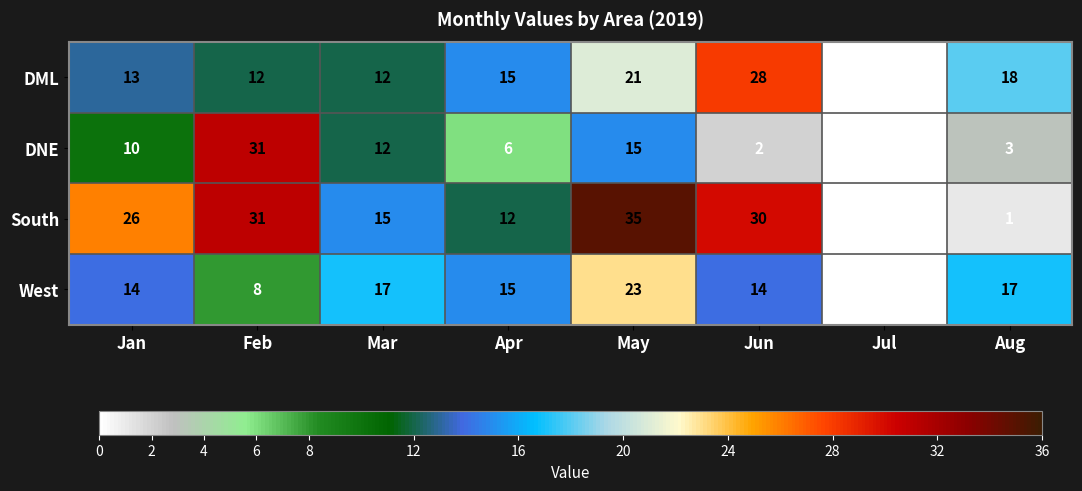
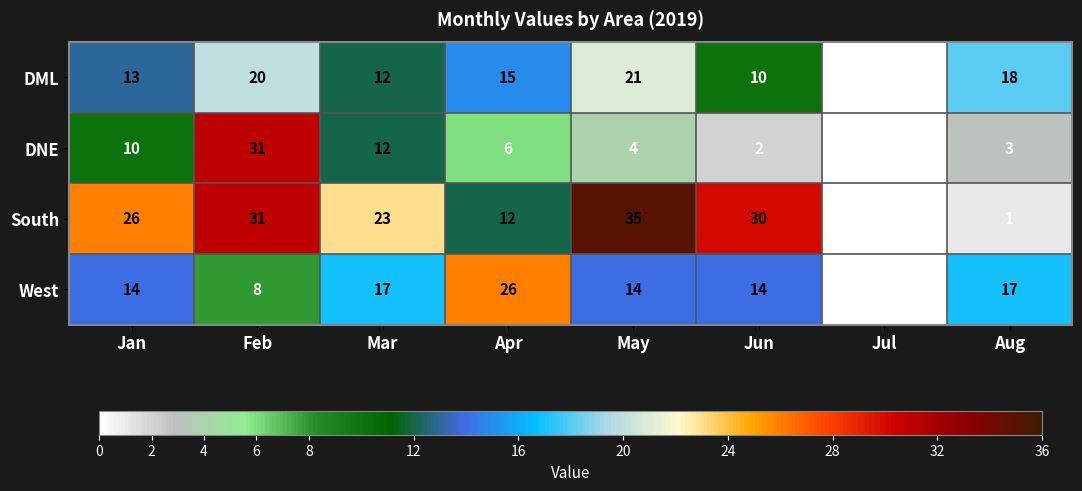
DML, Feb: 12 -> 20
DML, Jun: 28 -> 10
DNE, May: 15 -> 4
South, Mar: 15 -> 23
West, Apr: 15 -> 26
West, May: 23 -> 14
